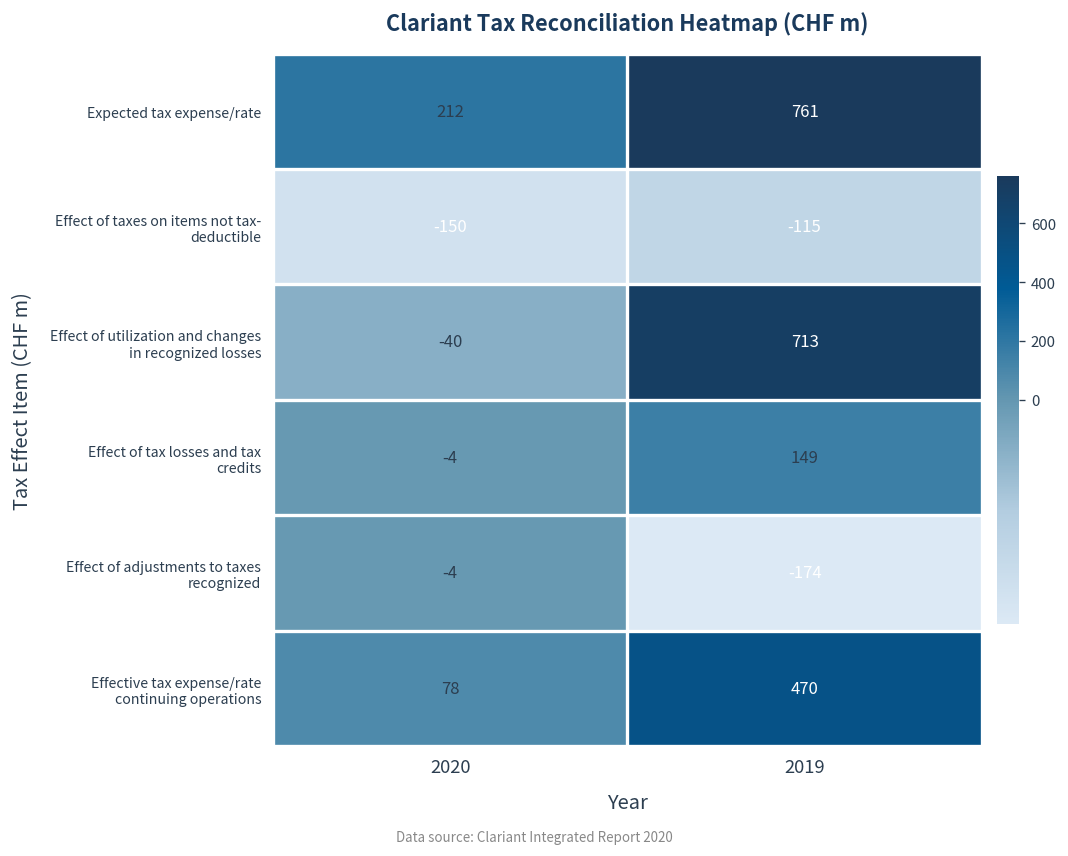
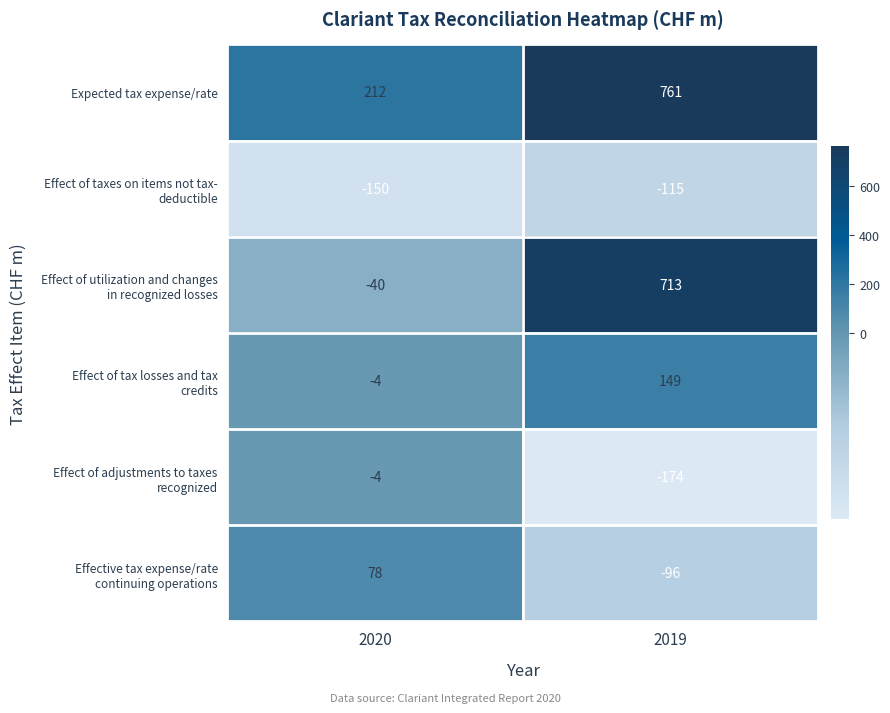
Effective tax expense/rate continuing operations, 2019: 470 -> -96
